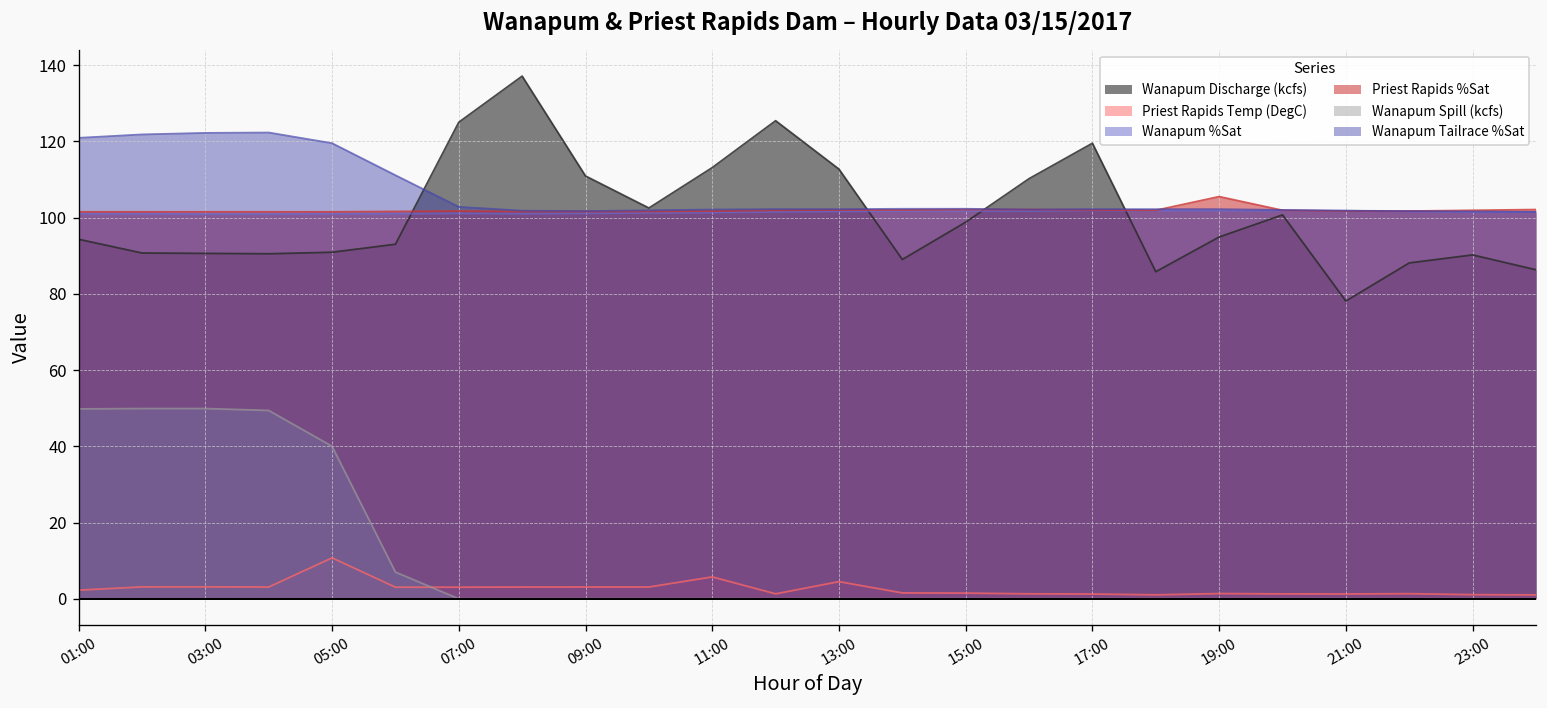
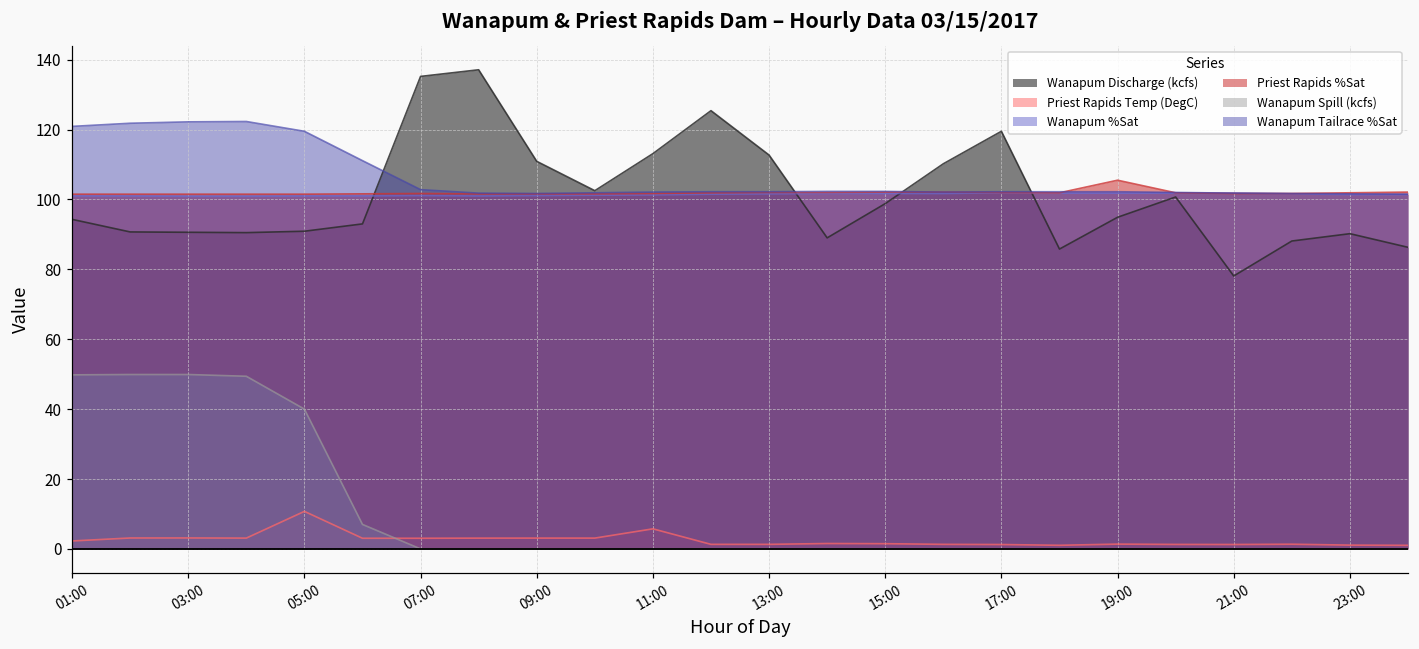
Wanapum Discharge (kcfs), 07:00: 125 -> 135
Priest Rapids Temp (DegC), 13:00: 5 -> 1
